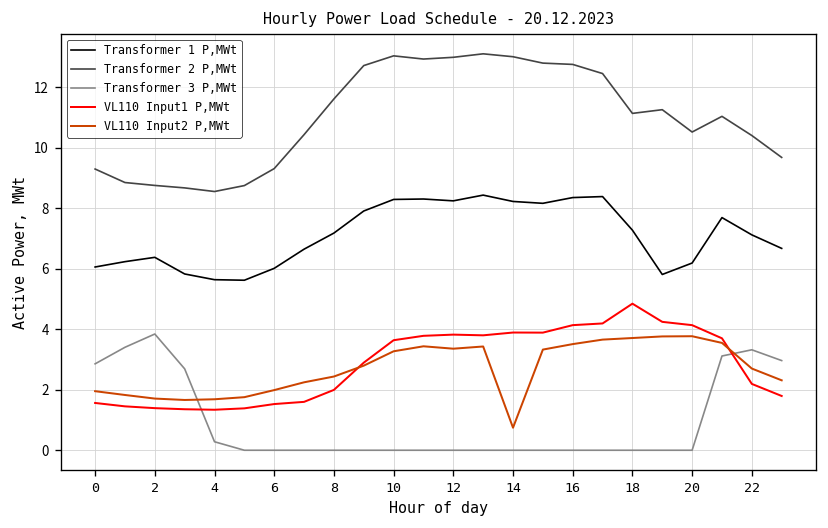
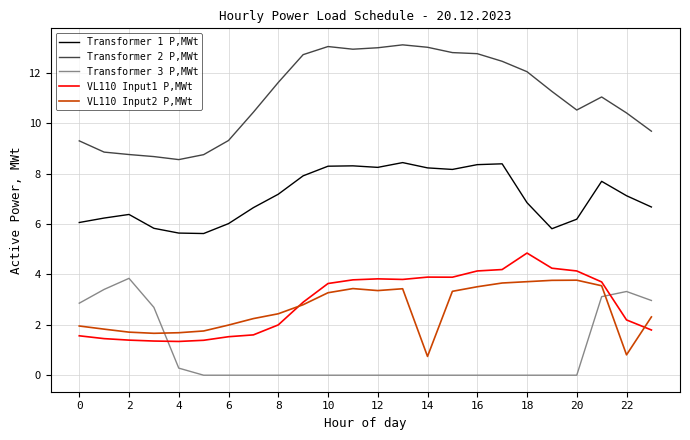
Transformer 1 P,MWt, 18: 7.3 -> 6.8
Transformer 2 P,MWt, 18: 11.1 -> 12.0
VL110 Input2 P,MWt, 22: 2.7 -> 0.8
